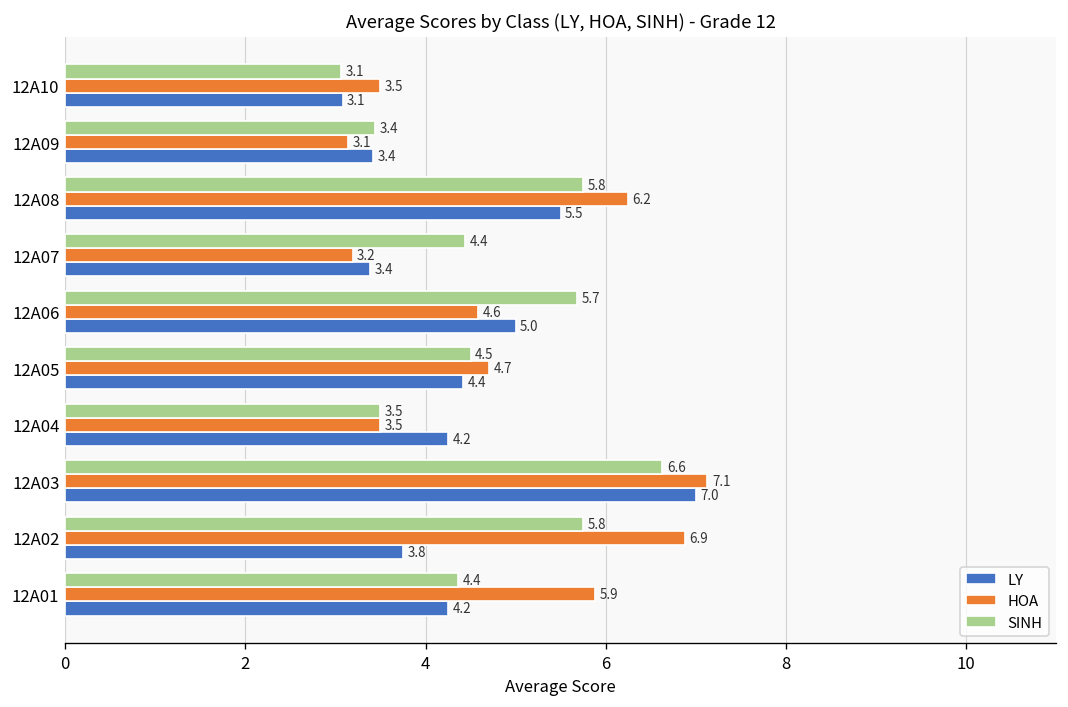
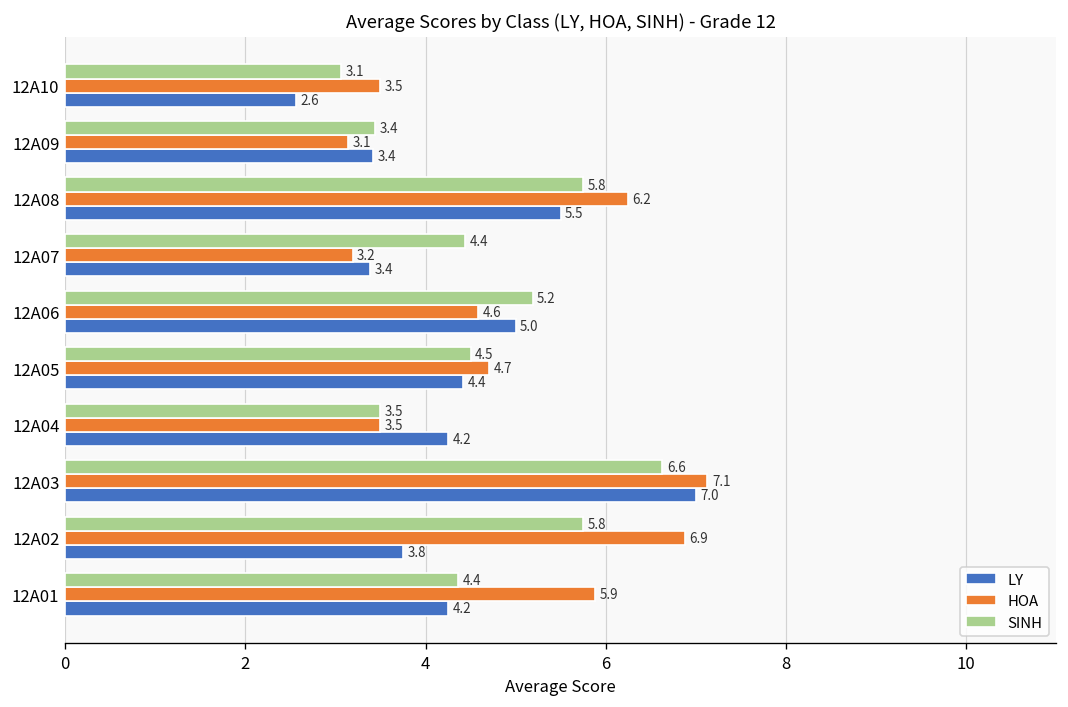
LY, 12A10: 3.1 -> 2.6
SINH, 12A06: 5.7 -> 5.2
